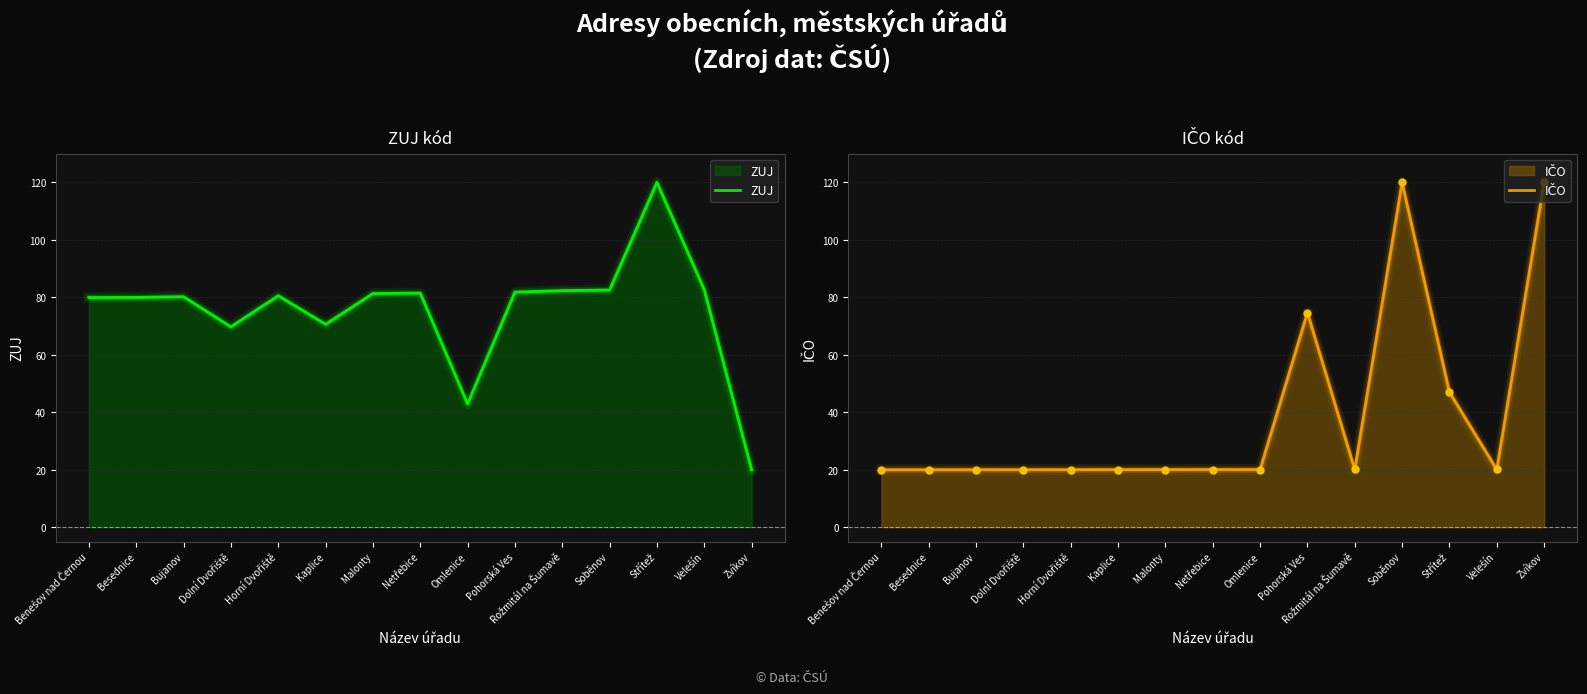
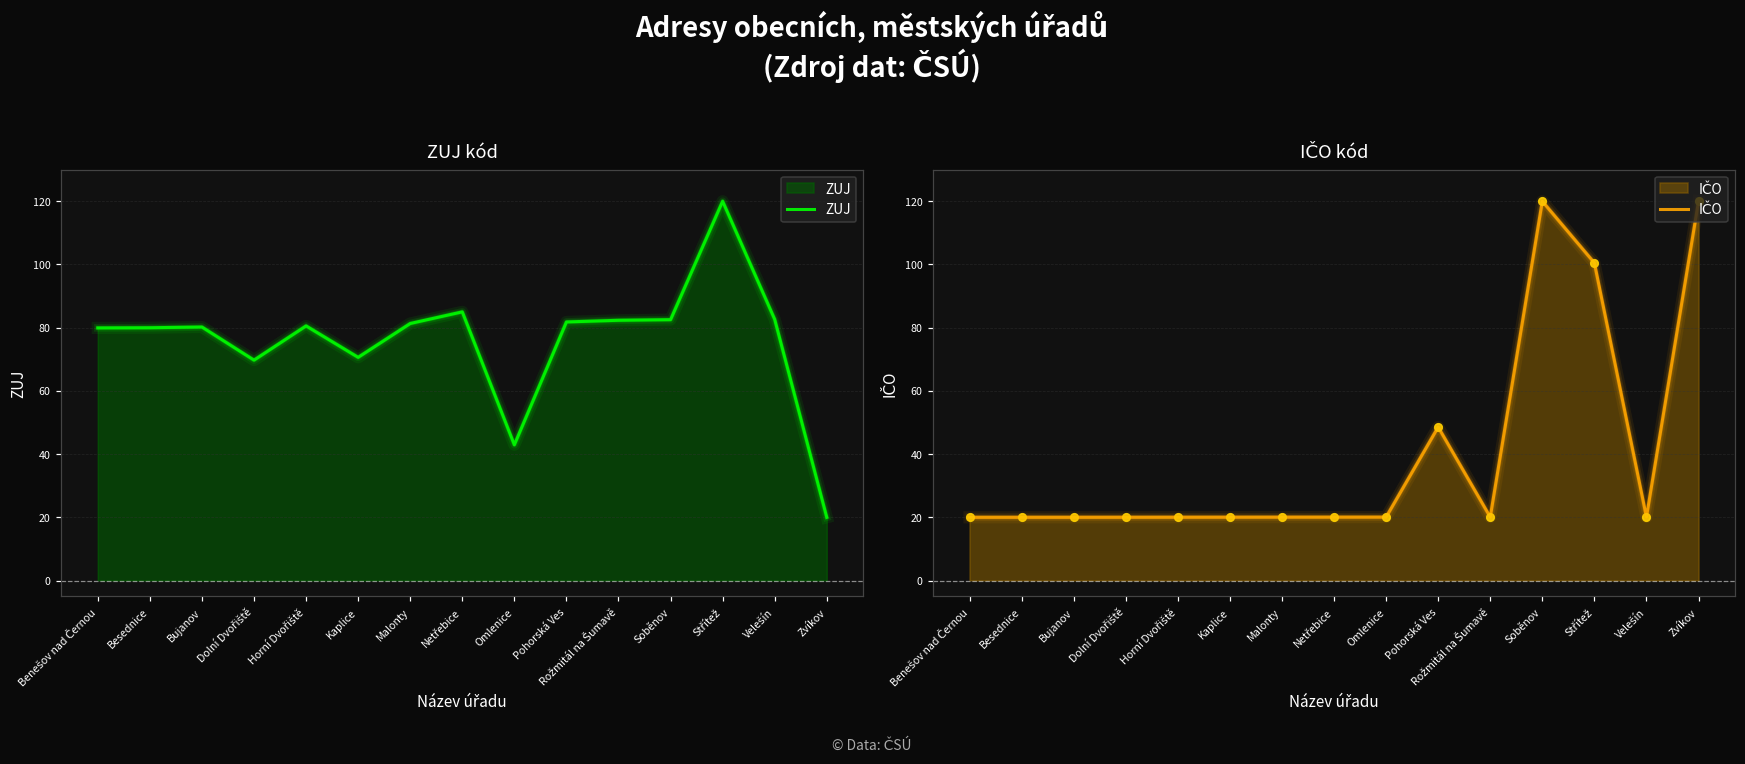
ZUJ kód, Netřebice: 81 -> 85
IČO kód, Pohorská Ves: 75 -> 49
IČO kód, Střítež: 47 -> 100
